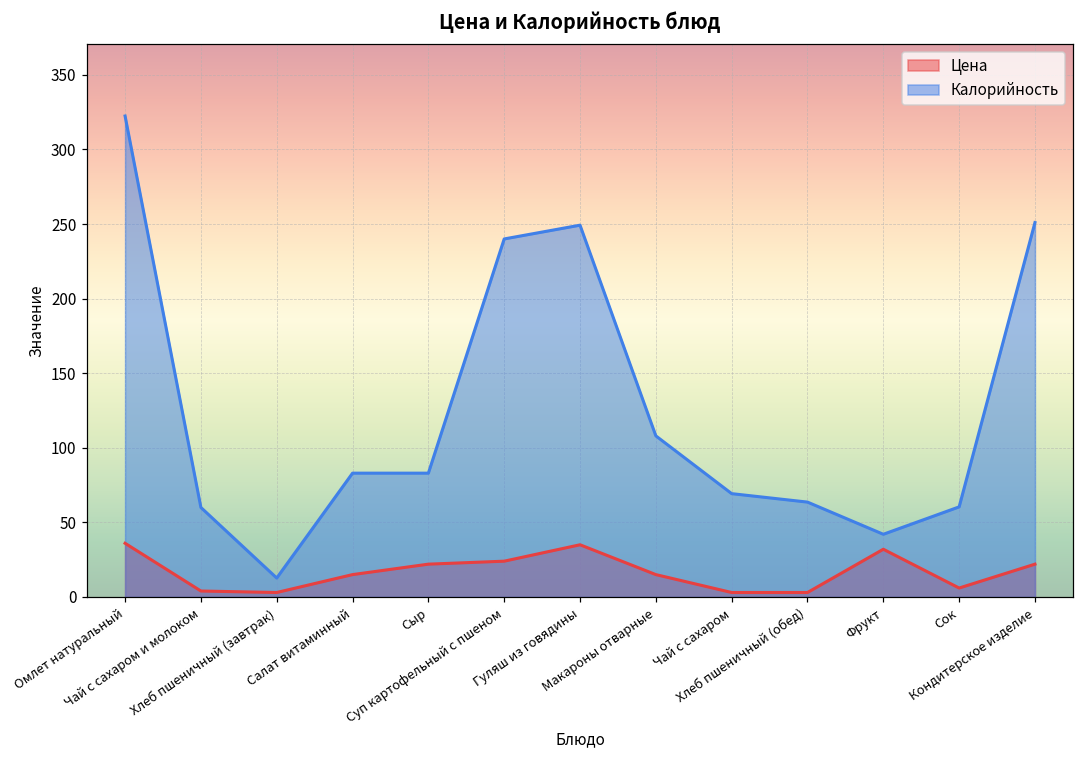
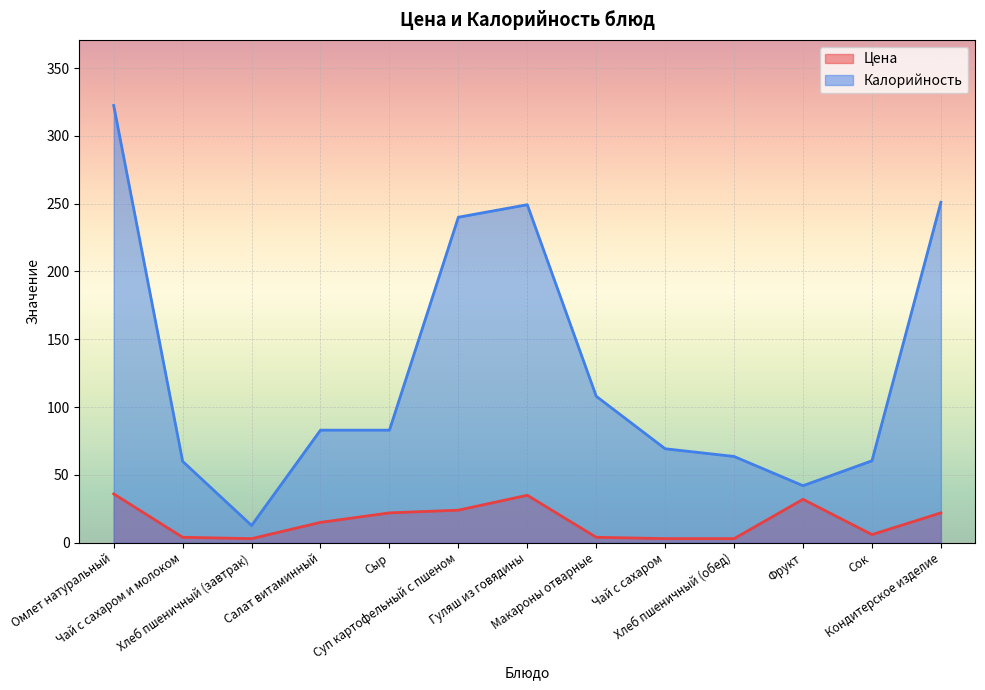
Цена, Макароны отварные: 15 -> 4
